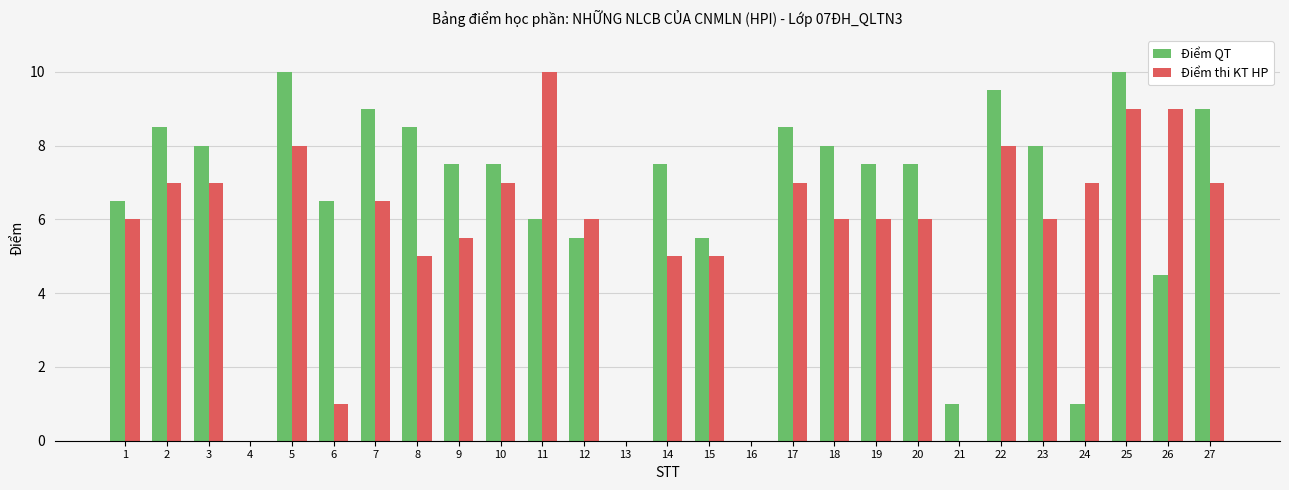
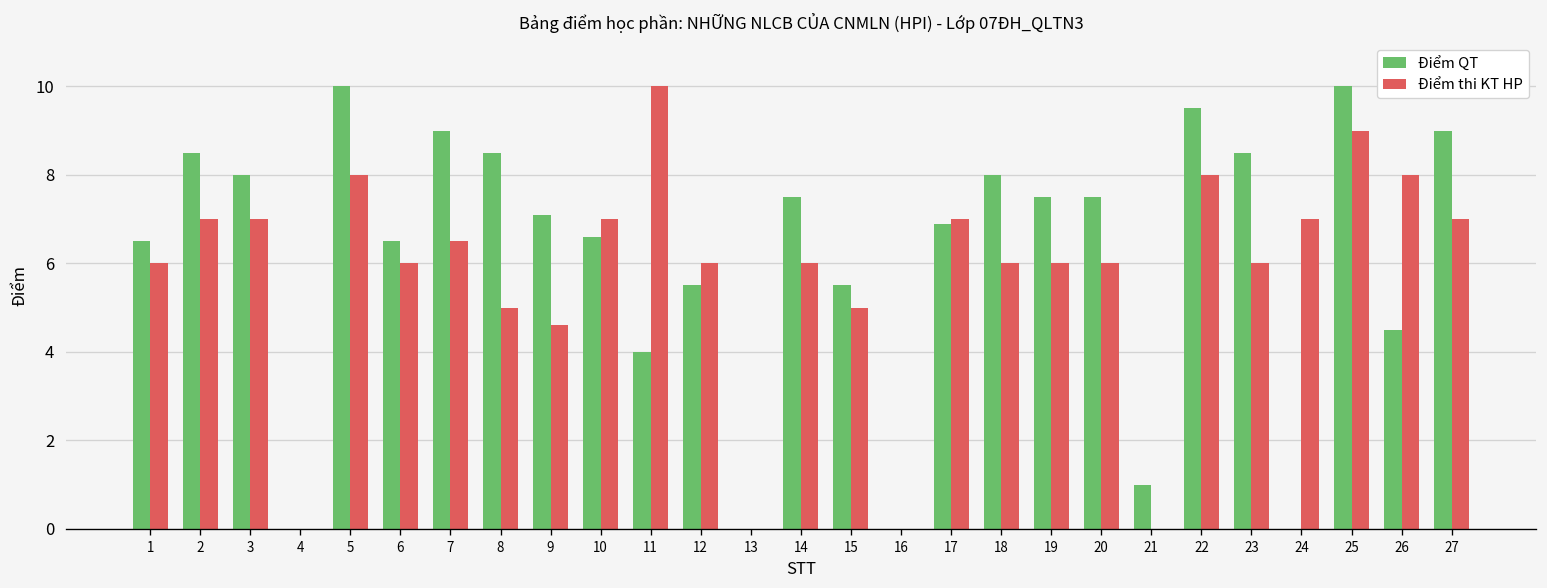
Điểm thi KT HP, 6: 1 -> 6
Điểm QT, 9: 7.5 -> 7.1
Điểm thi KT HP, 9: 5.5 -> 4.6
Điểm QT, 10: 7.5 -> 6.6
Điểm QT, 11: 6 -> 4
Điểm thi KT HP, 14: 5 -> 6
Điểm QT, 17: 8.5 -> 6.9
Điểm QT, 23: 8.0 -> 8.5
Điểm QT, 24: 1 -> 0
Điểm thi KT HP, 26: 9 -> 8
